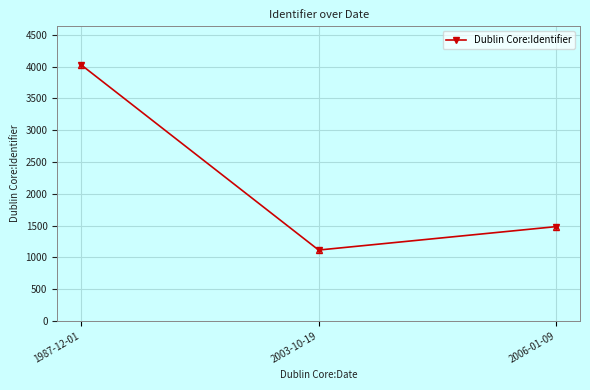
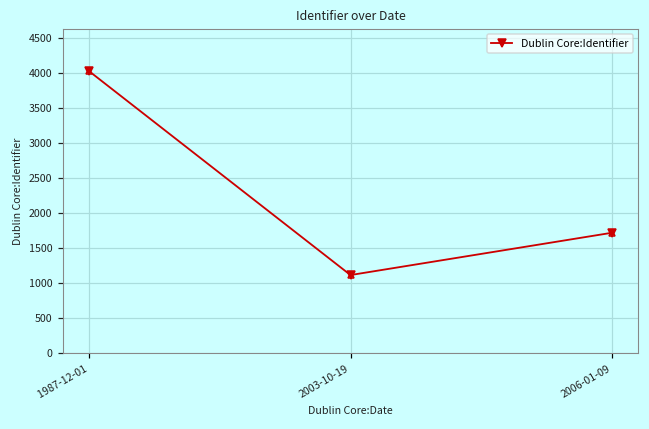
2006-01-09: 1500 -> 1700
